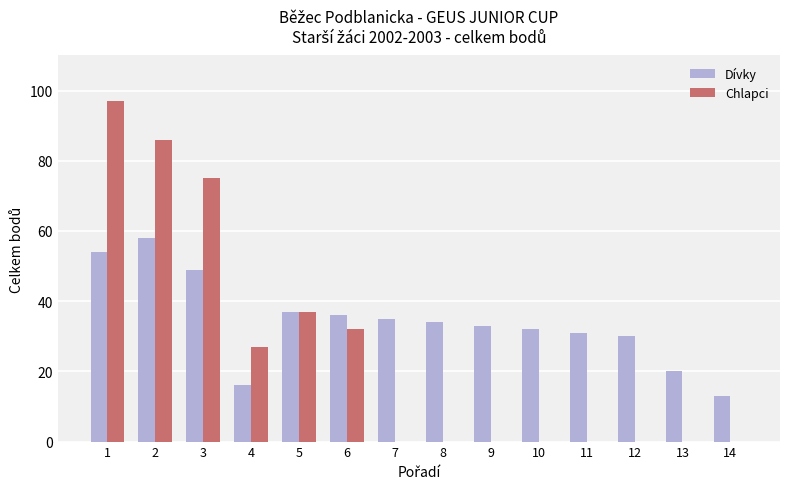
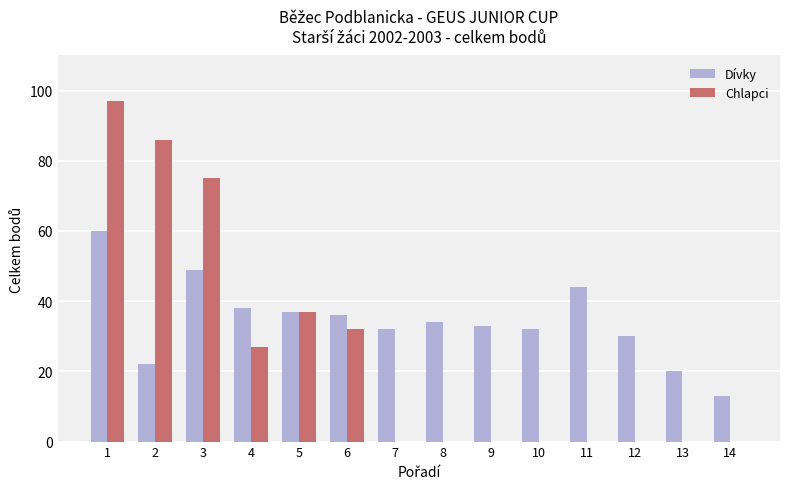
Dívky, 1: 54 -> 60
Dívky, 2: 58 -> 22
Dívky, 4: 16 -> 38
Dívky, 7: 35 -> 32
Dívky, 11: 31 -> 44
